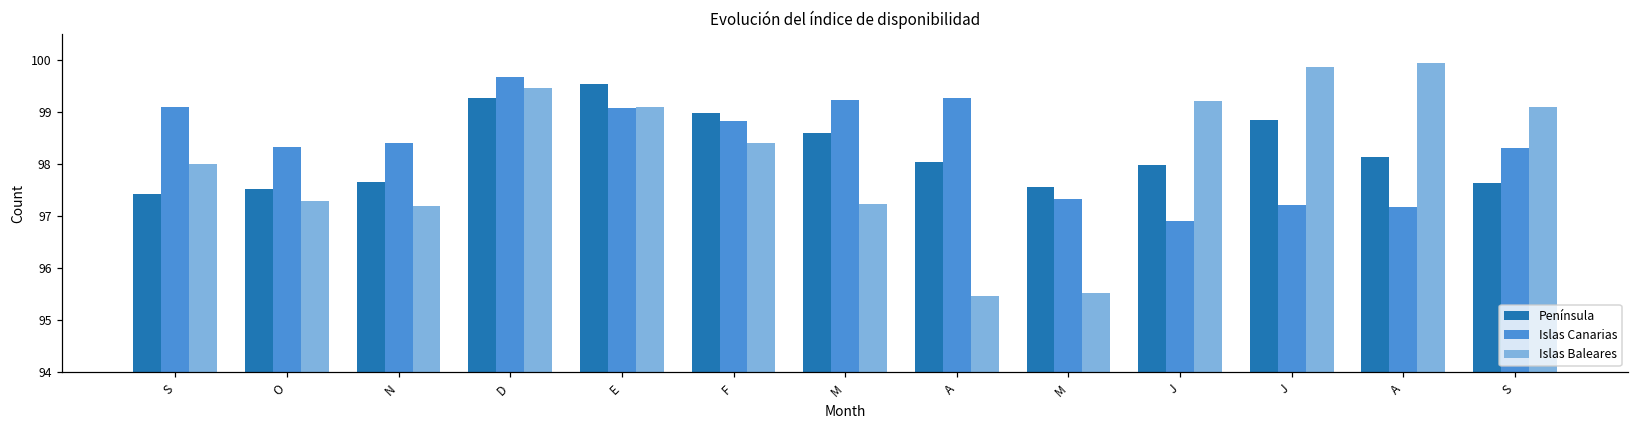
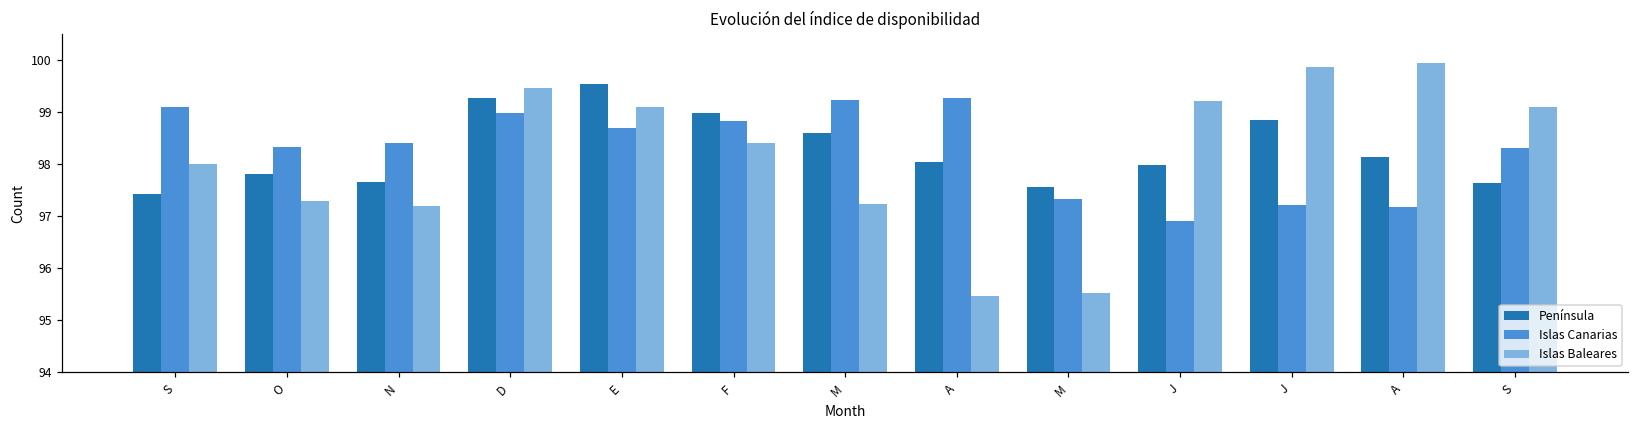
Península, O: 97.5 -> 97.8
Islas Canarias, D: 99.7 -> 99.0
Islas Canarias, E: 99.1 -> 98.7
